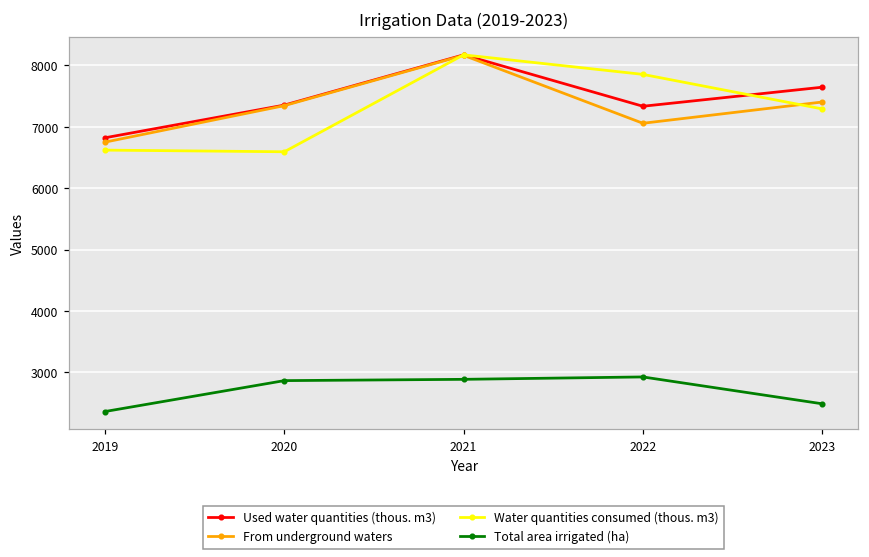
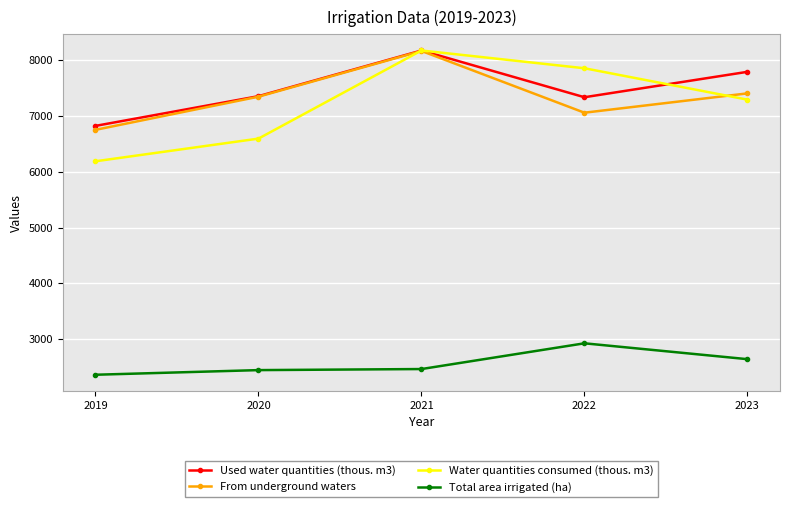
Water quantities consumed (thous. m3), 2019: 6600 -> 6200
Total area irrigated (ha), 2020: 2900 -> 2400
Total area irrigated (ha), 2021: 2900 -> 2500
Used water quantities (thous. m3), 2023: 7600 -> 7800
Total area irrigated (ha), 2023: 2500 -> 2600
